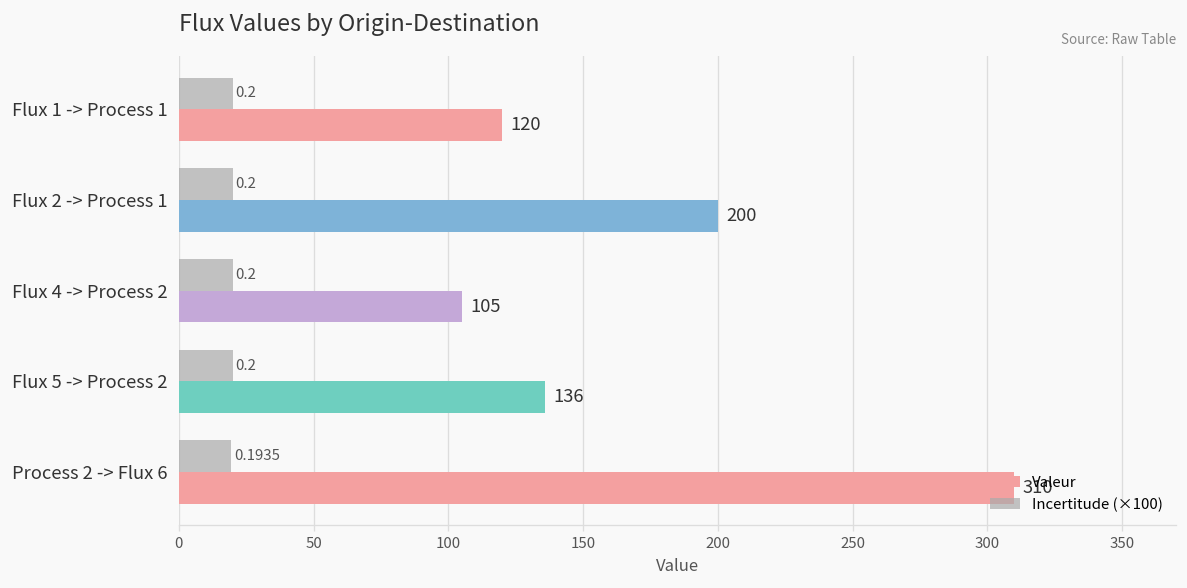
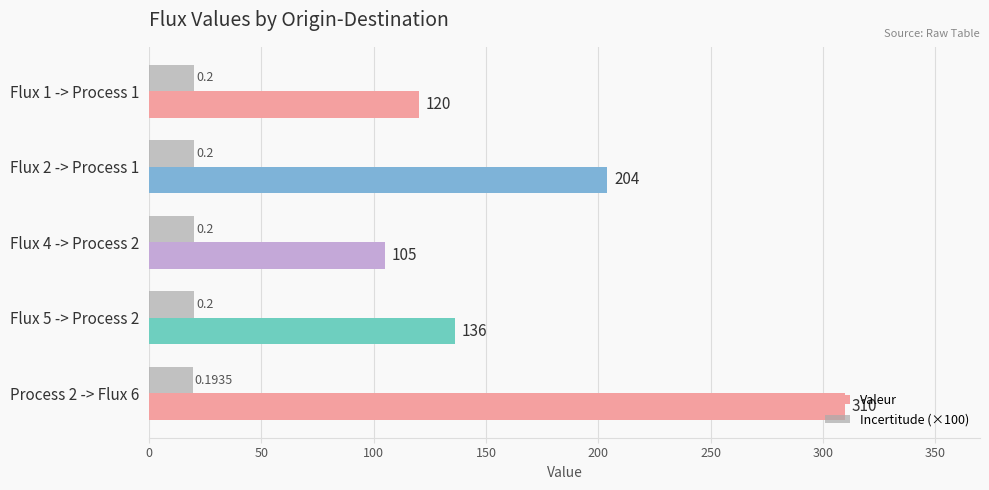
Valeur, Flux 2 -> Process 1: 200 -> 204
